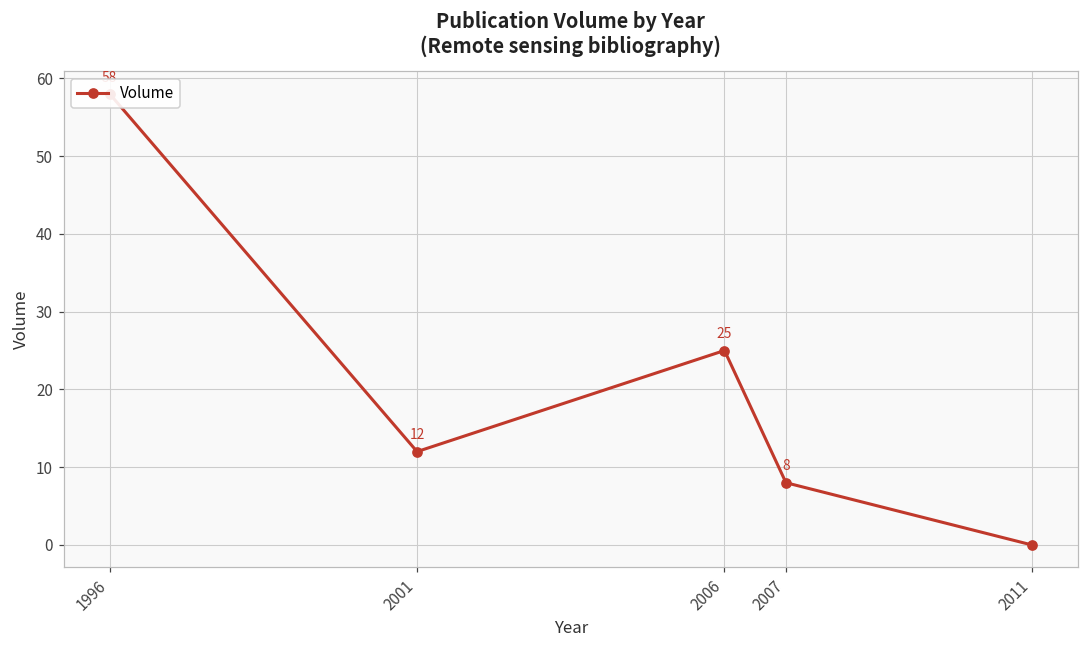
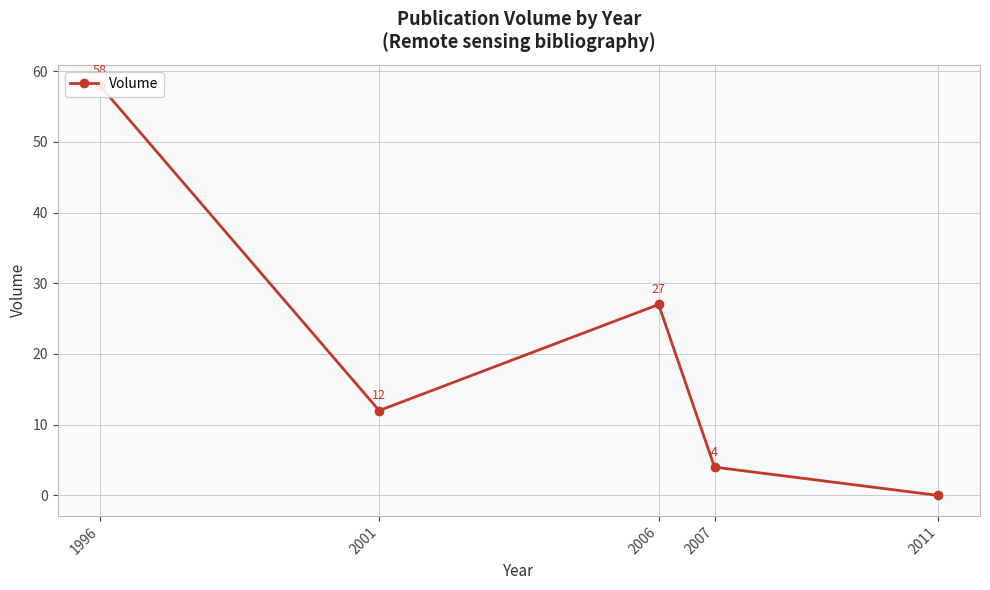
2006: 25 -> 27
2007: 8 -> 4
